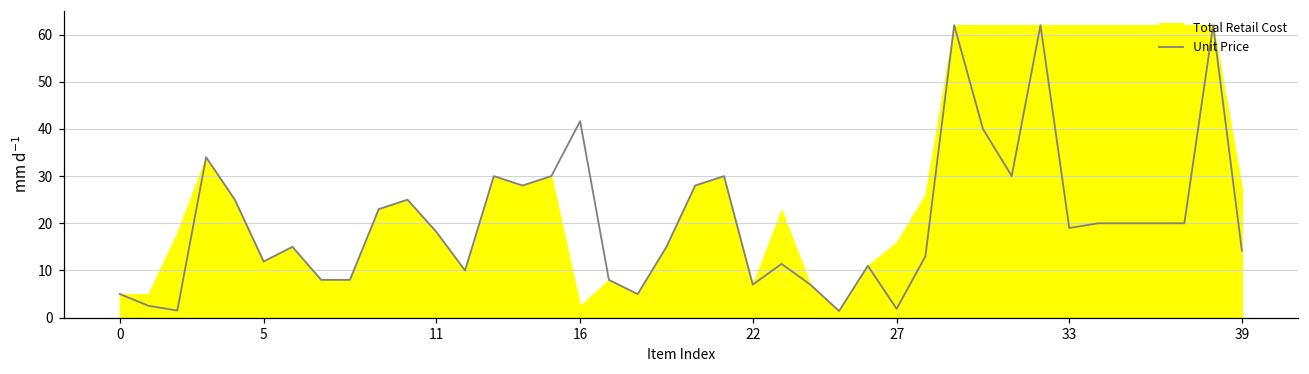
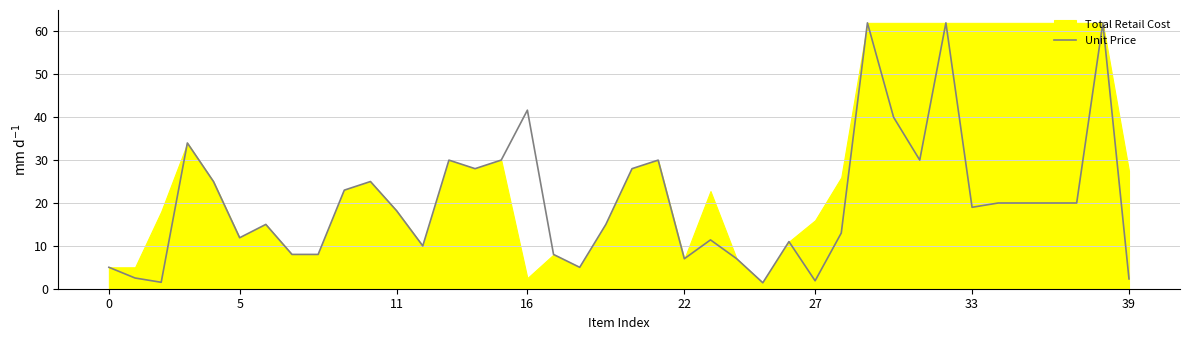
Unit Price, 39: 14 -> 2
